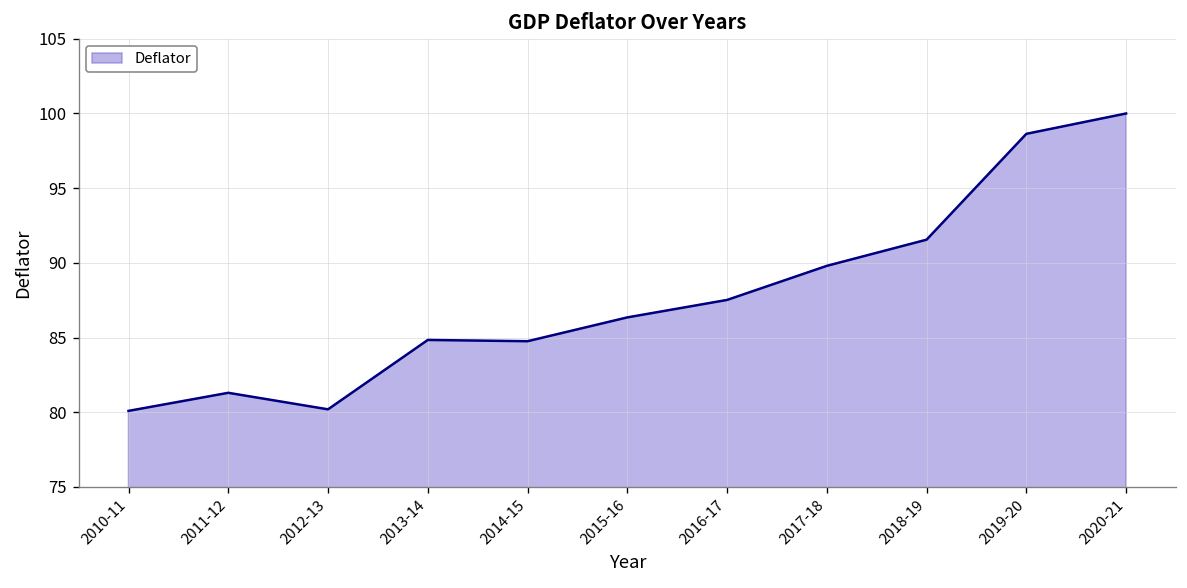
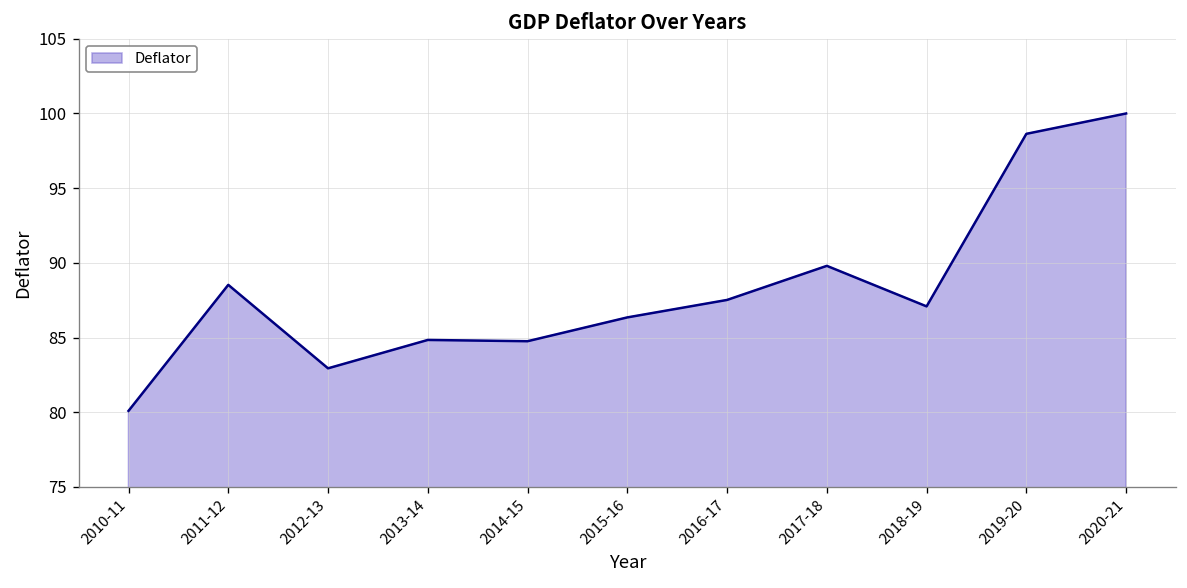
2011-12: 81.3 -> 88.5
2012-13: 80.2 -> 82.9
2018-19: 91.6 -> 87.1
